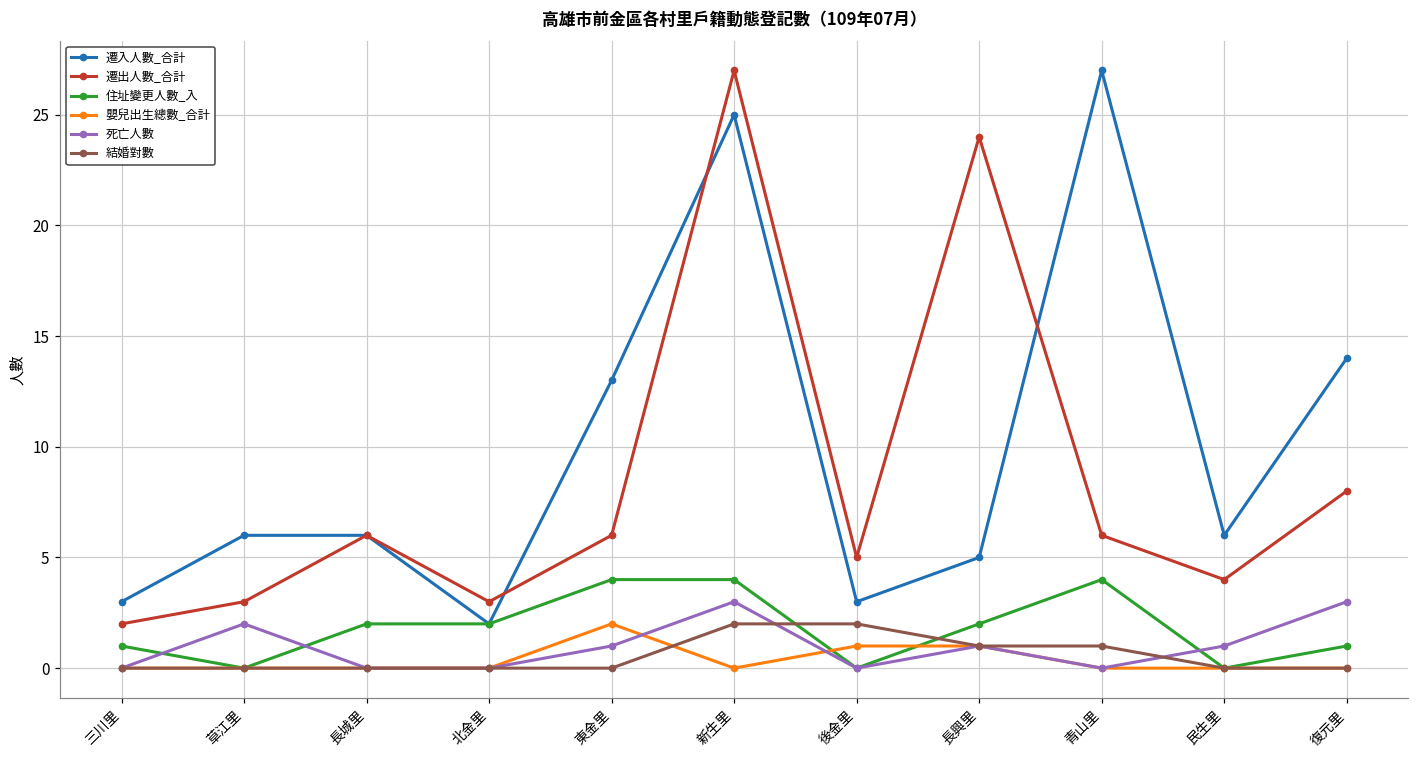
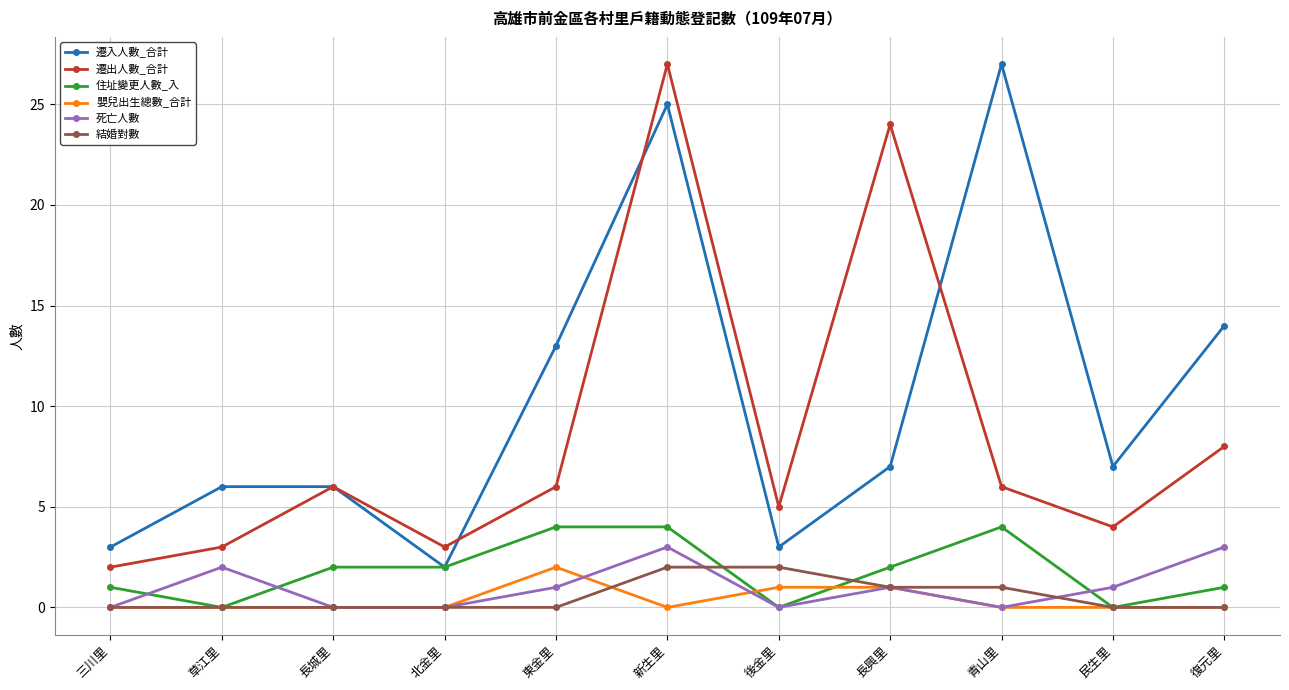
遷入人數_合計, 長興里: 5 -> 7
遷入人數_合計, 民生里: 6 -> 7
